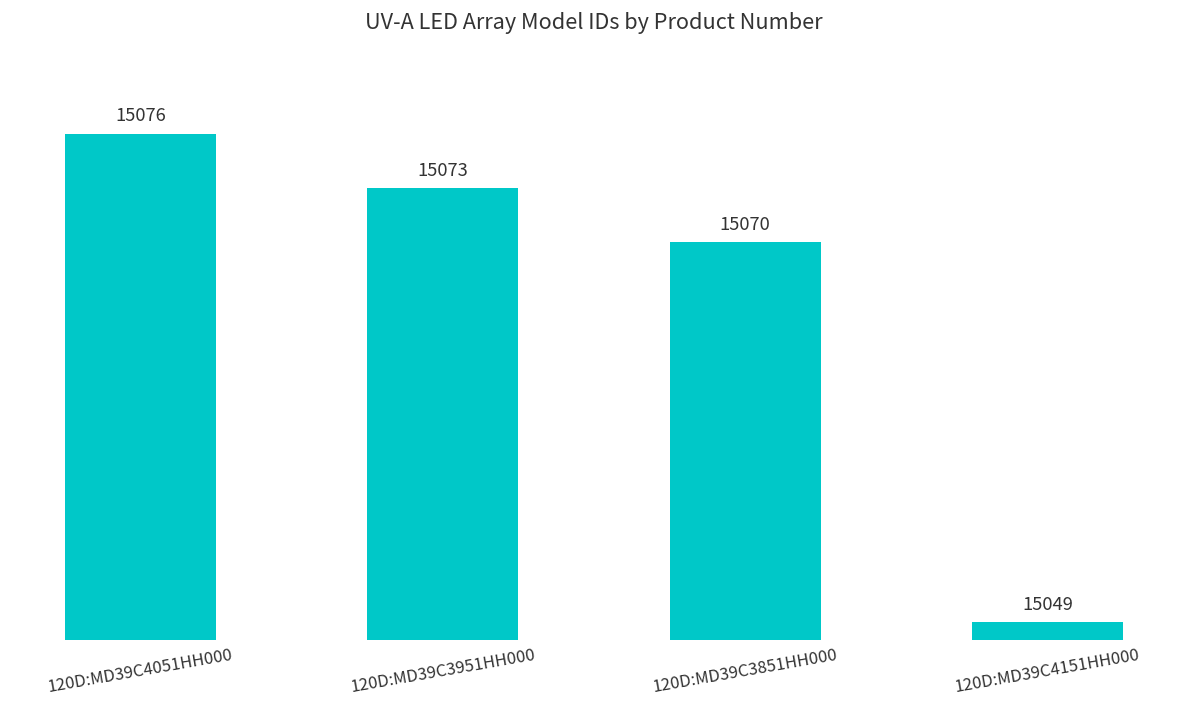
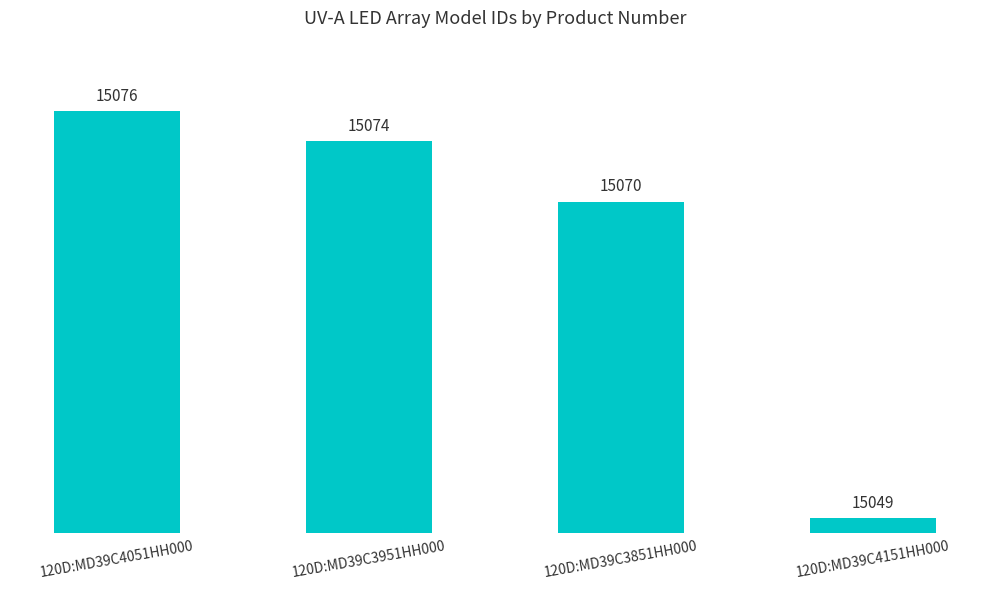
120D:MD39C3951HH000: 15073 -> 15074
